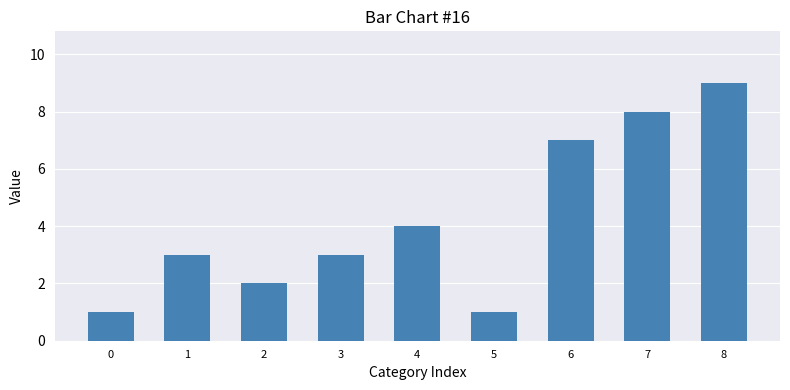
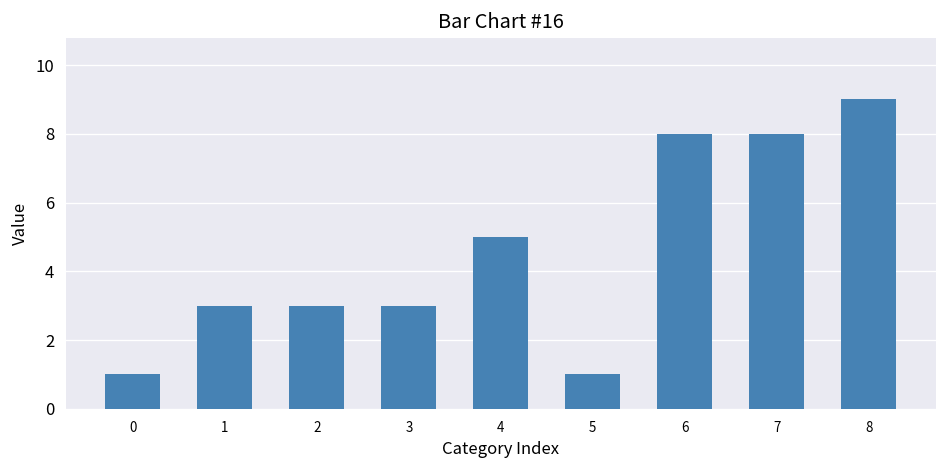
2: 2 -> 3
4: 4 -> 5
6: 7 -> 8
